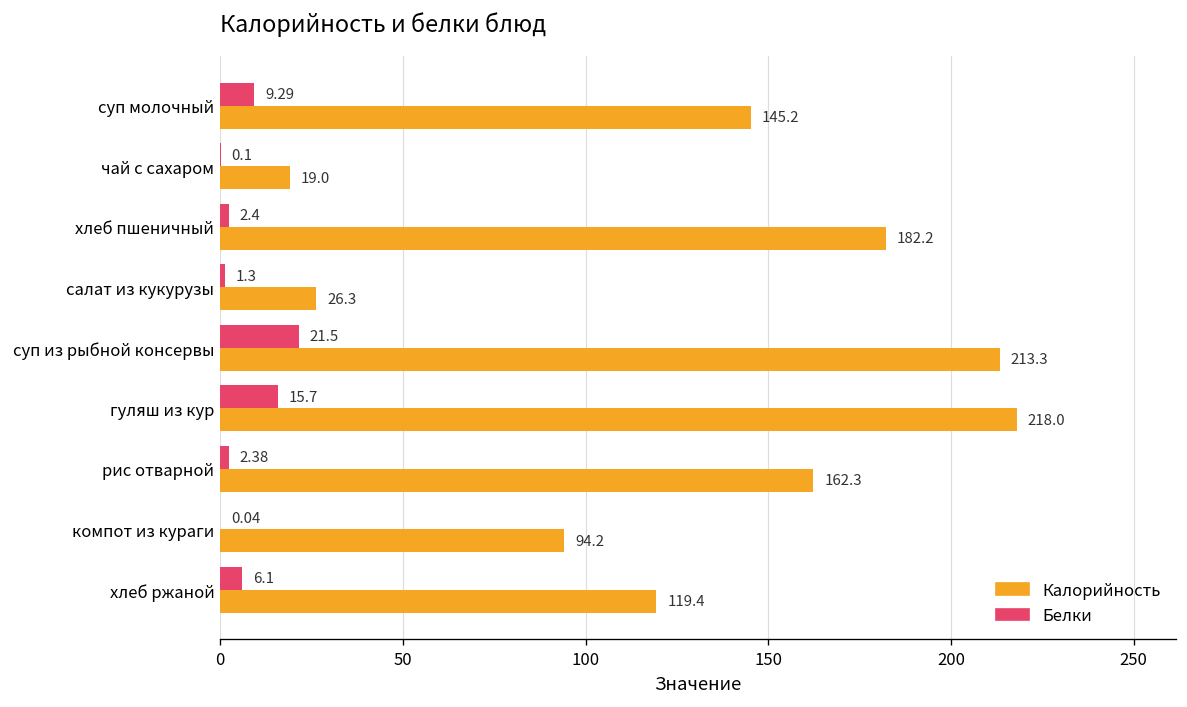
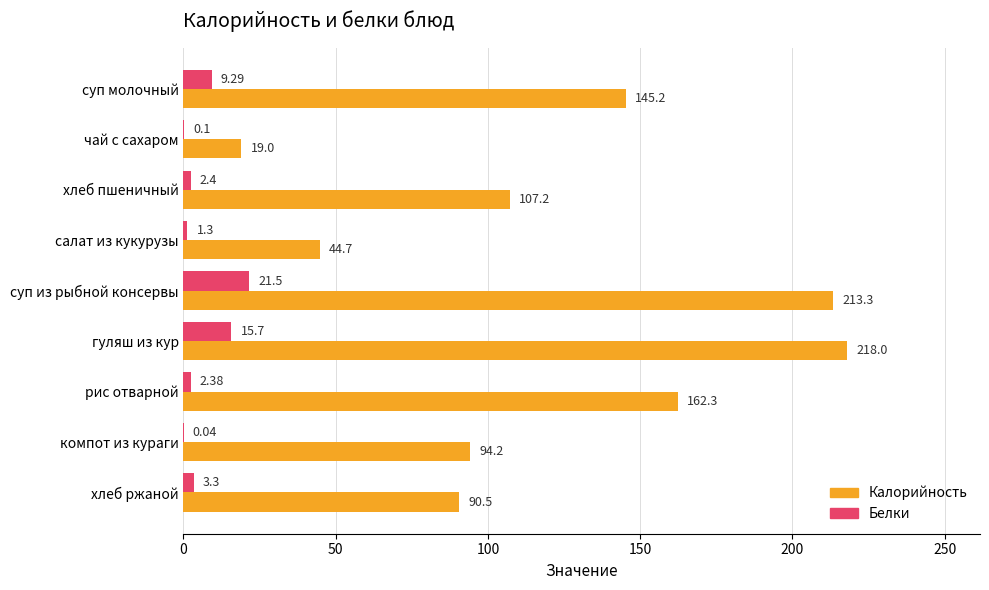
Калорийность, хлеб пшеничный: 182.2 -> 107.2
Калорийность, салат из кукурузы: 26.3 -> 44.7
Белки, хлеб ржаной: 6.1 -> 3.3
Калорийность, хлеб ржаной: 119.4 -> 90.5
